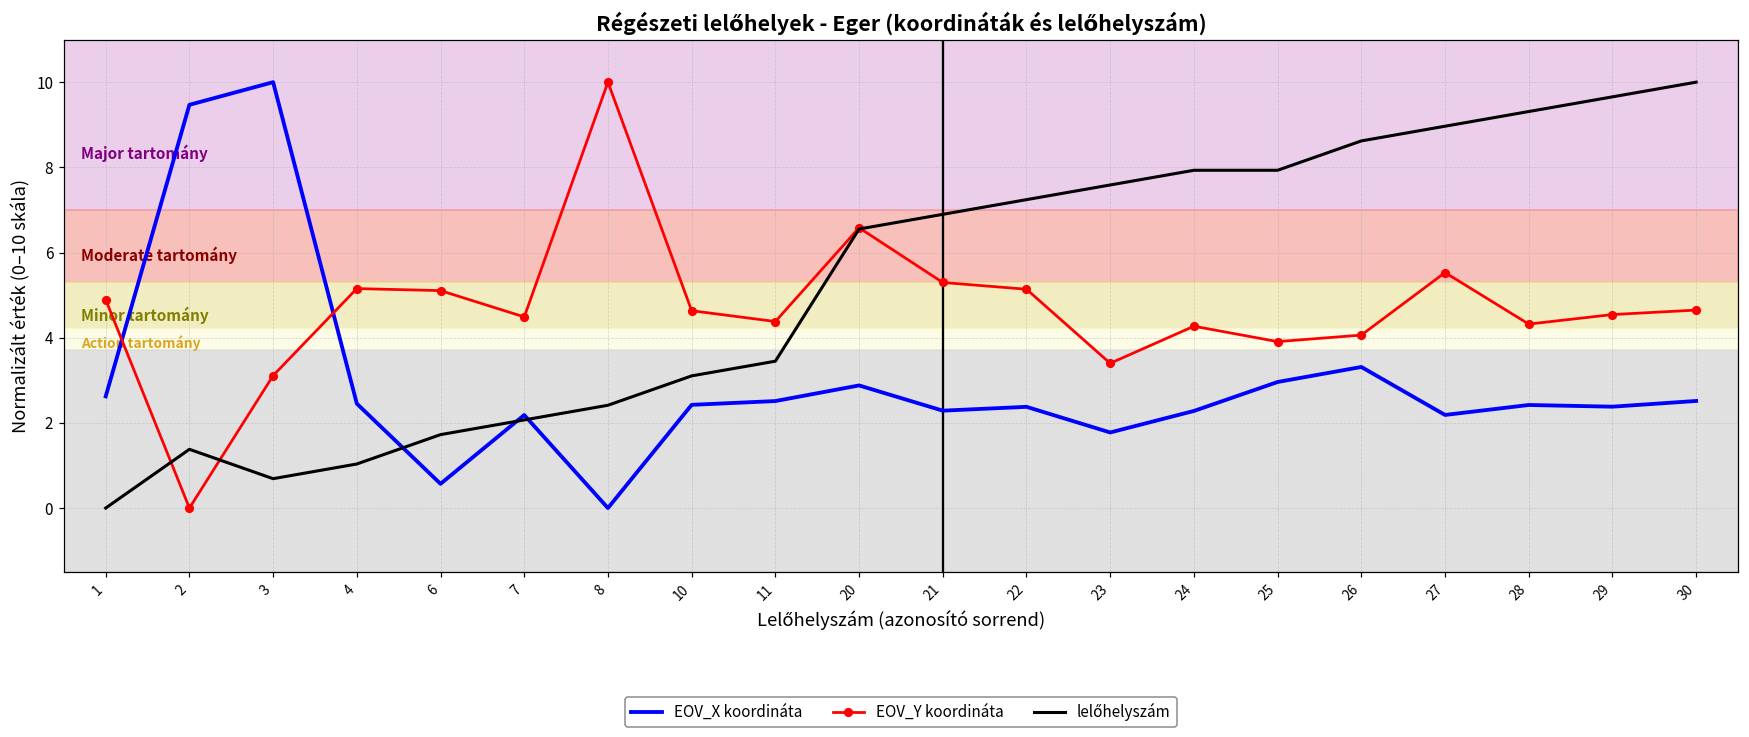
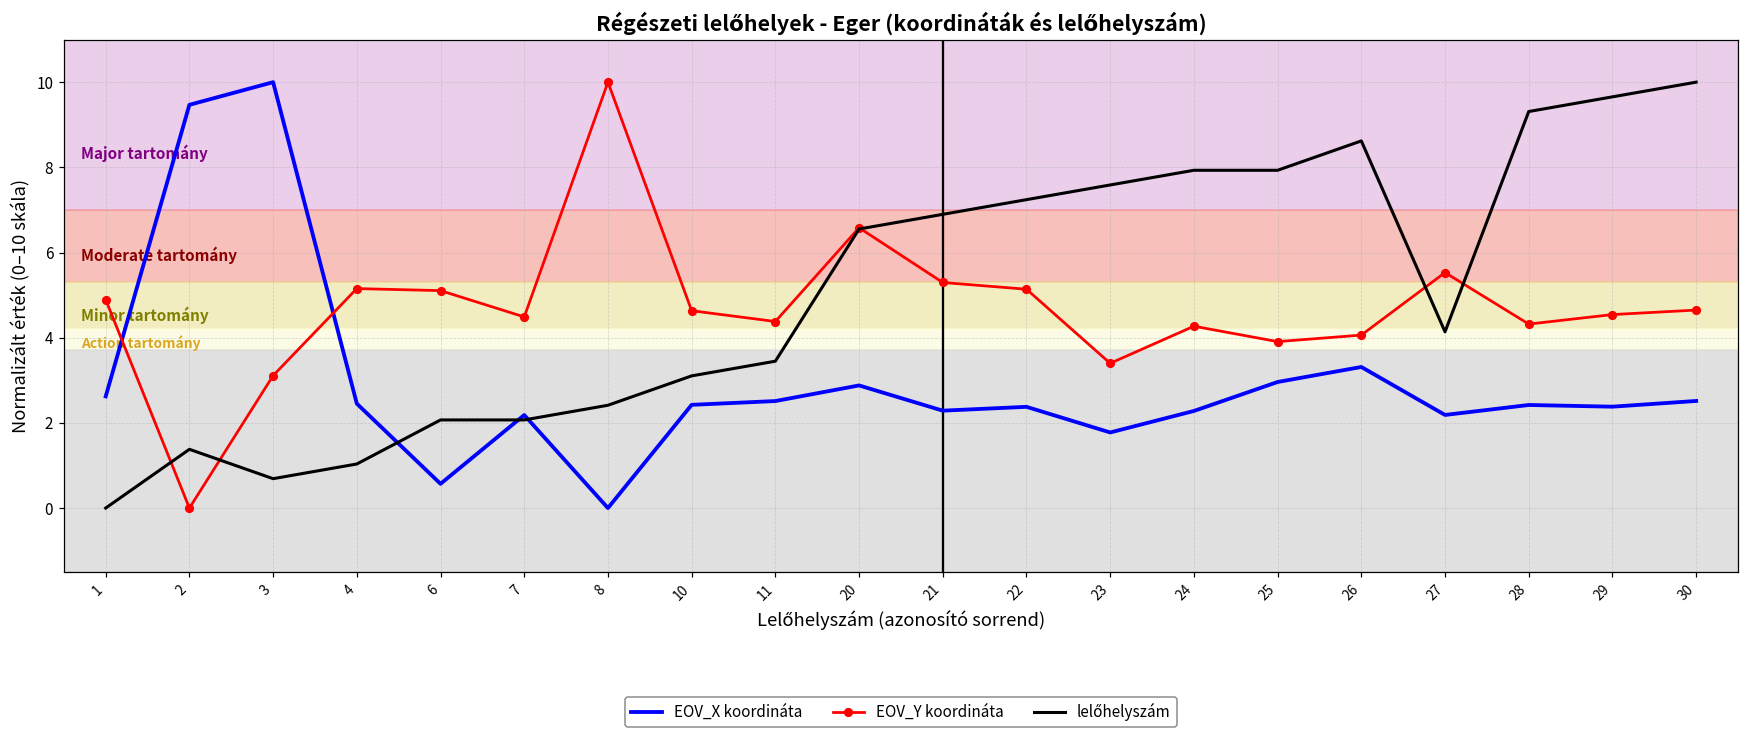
lelőhelyszám, 6: 1.7 -> 2.1
lelőhelyszám, 27: 9.0 -> 4.1
